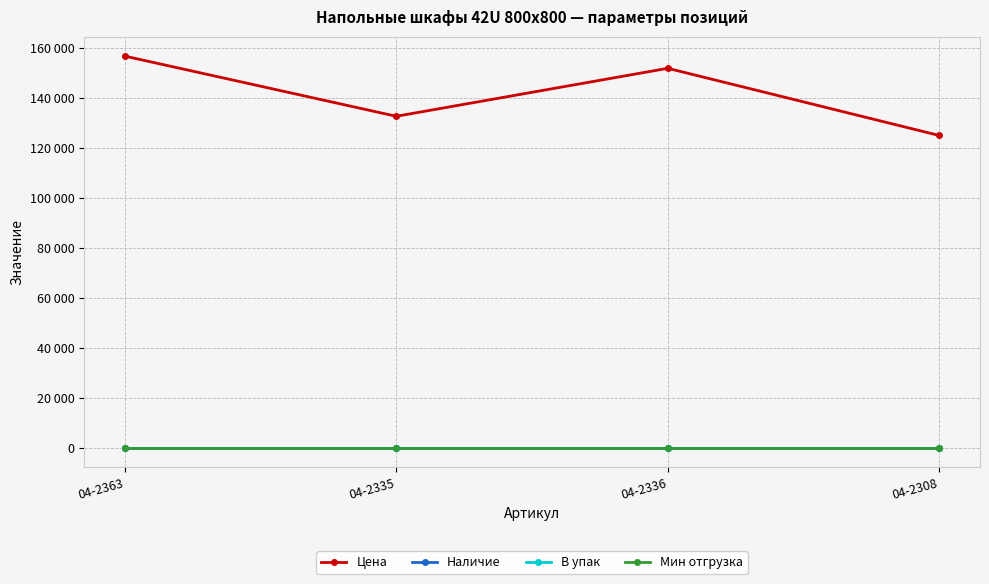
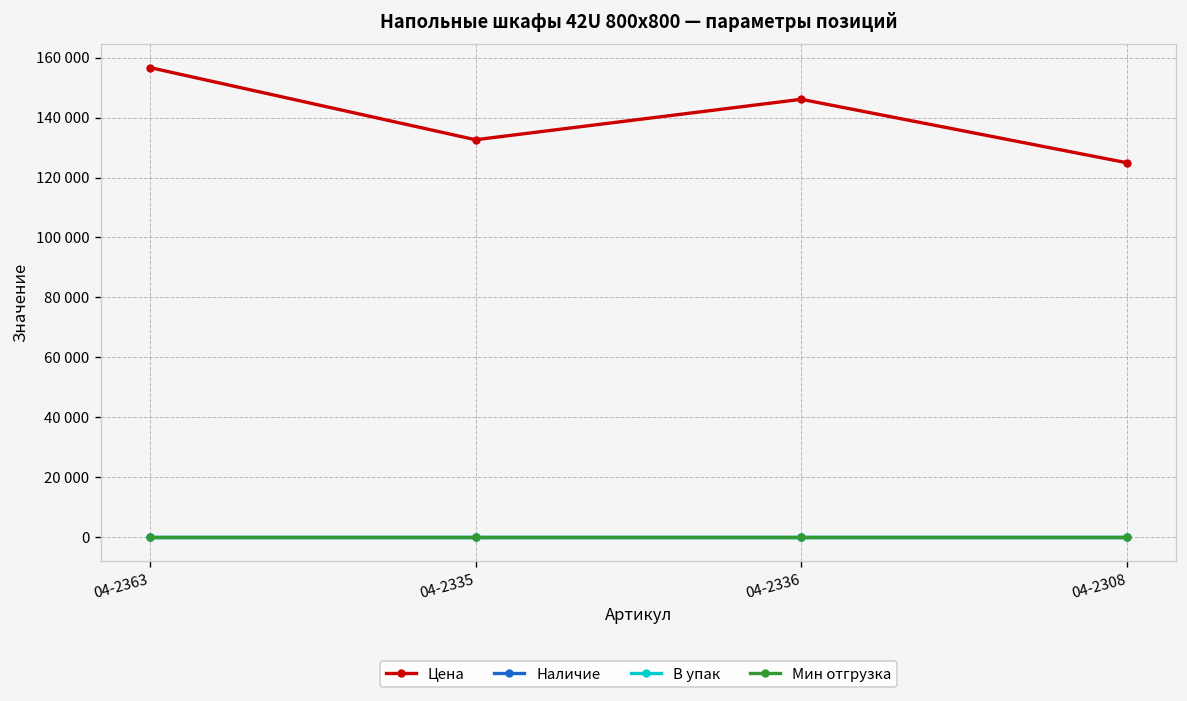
Цена, 04-2336: 152000 -> 146000
